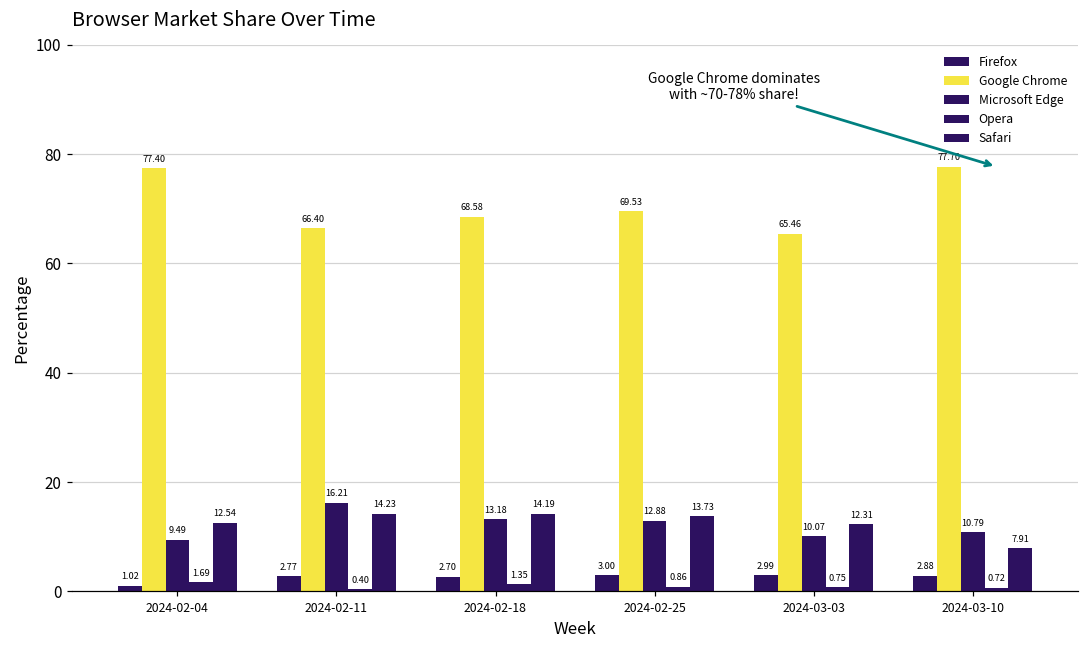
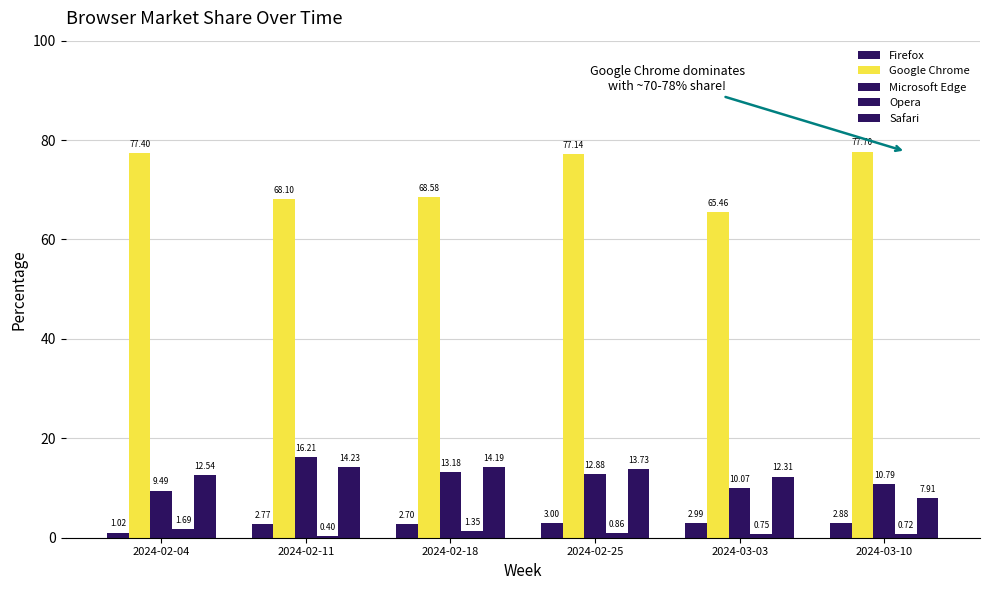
Google Chrome, 2024-02-11: 66.40 -> 68.10
Google Chrome, 2024-02-25: 69.53 -> 77.14
